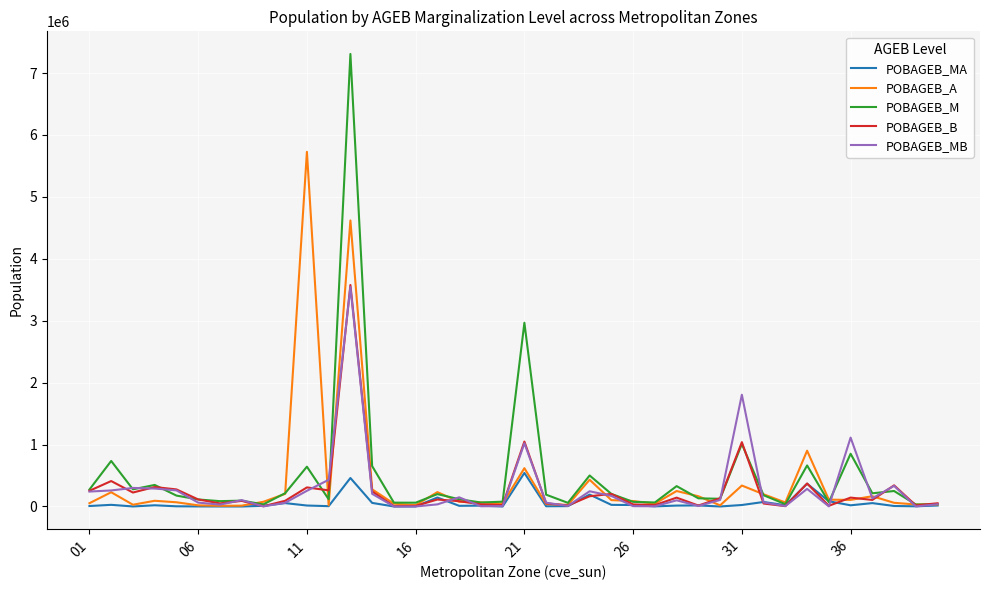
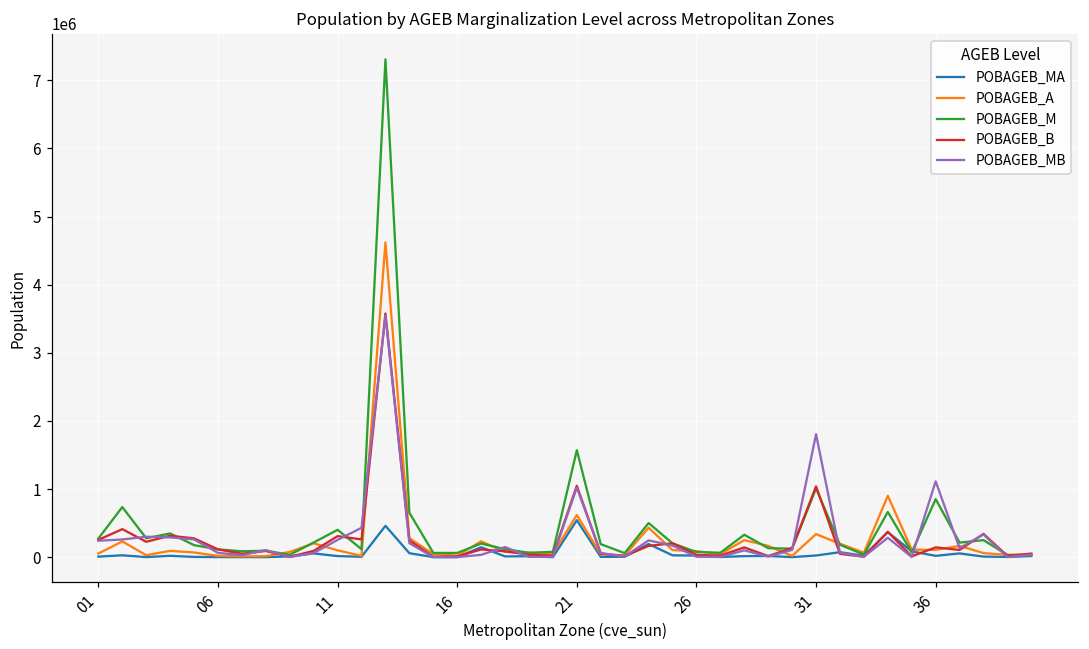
POBAGEB_A, 11: 5700000 -> 100000
POBAGEB_M, 11: 600000 -> 400000
POBAGEB_M, 21: 3000000 -> 1600000
